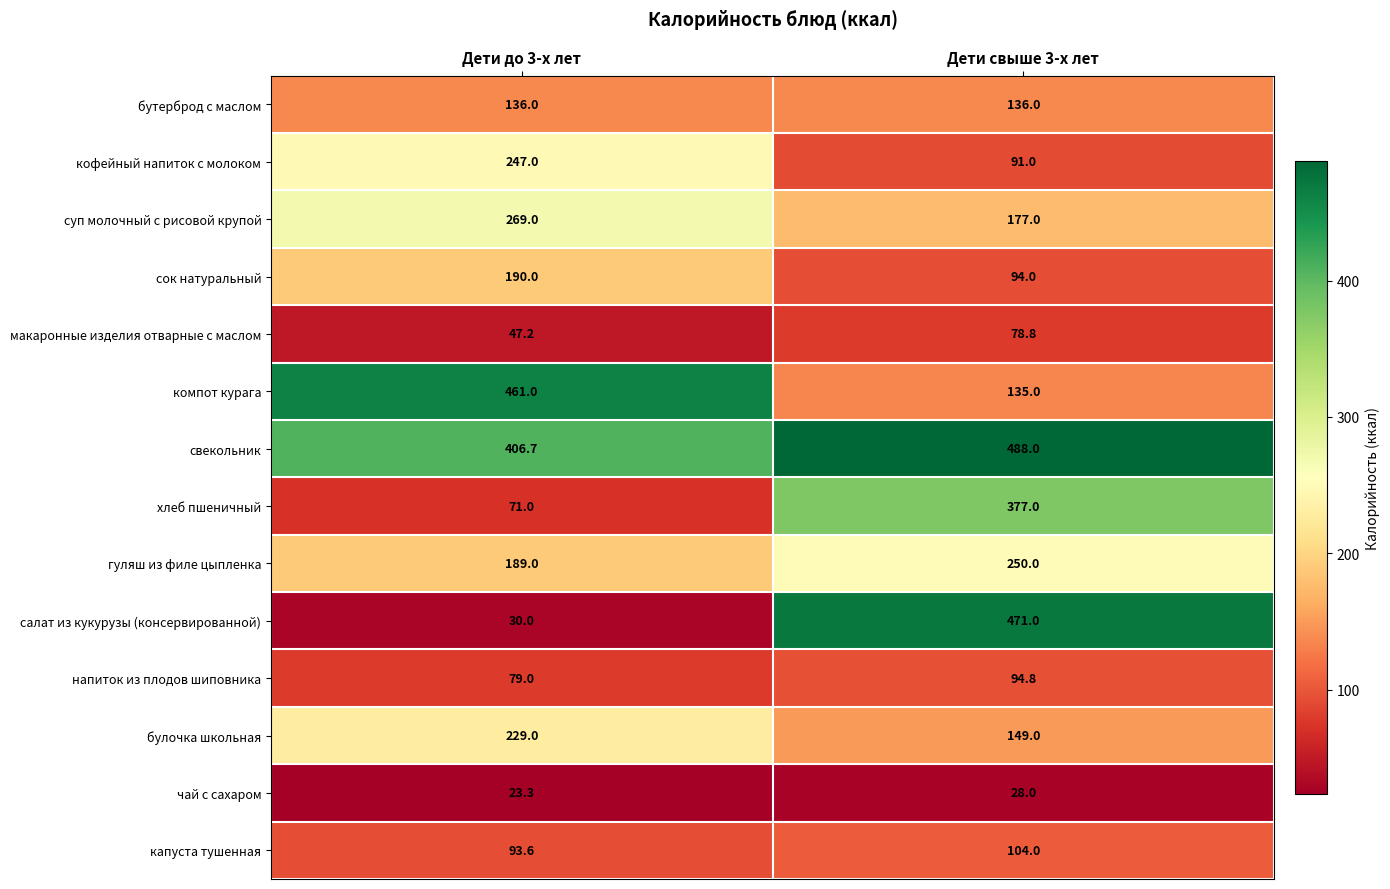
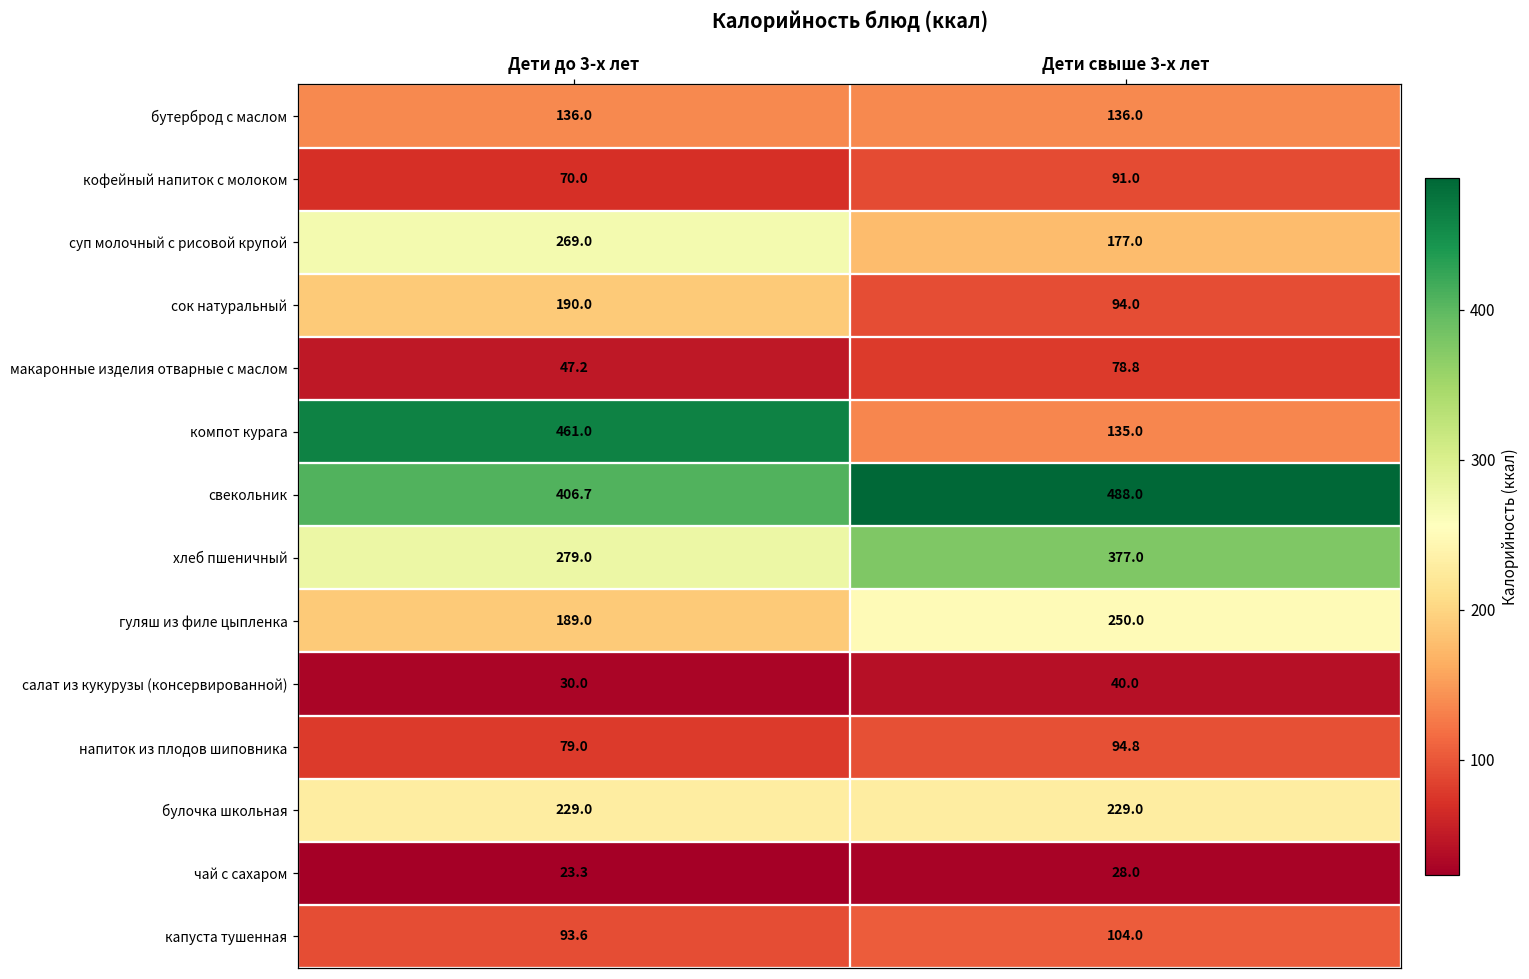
кофейный напиток с молоком, Дети до 3-х лет: 247.0 -> 70.0
хлеб пшеничный, Дети до 3-х лет: 71.0 -> 279.0
салат из кукурузы (консервированной), Дети свыше 3-х лет: 471.0 -> 40.0
булочка школьная, Дети свыше 3-х лет: 149.0 -> 229.0
